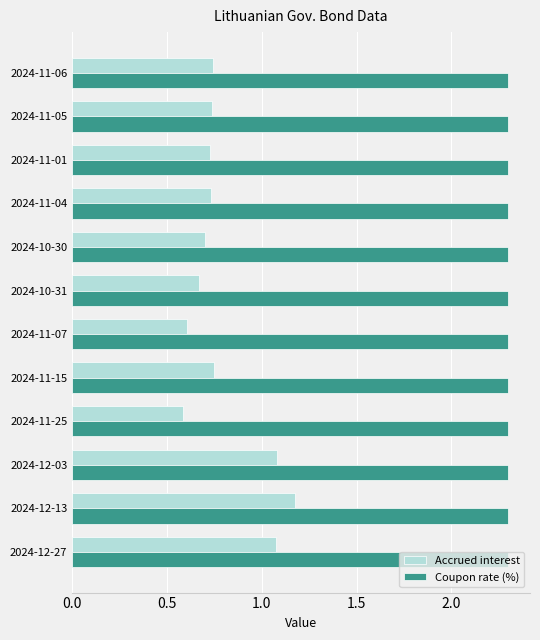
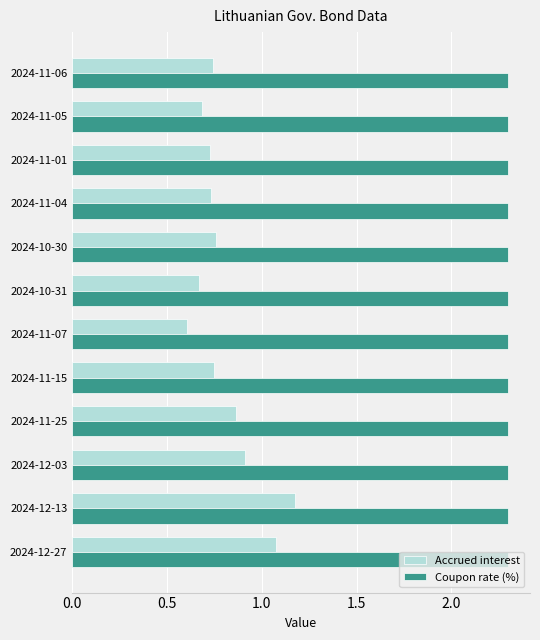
Accrued interest, 2024-11-05: 0.74 -> 0.69
Accrued interest, 2024-10-30: 0.70 -> 0.76
Accrued interest, 2024-11-25: 0.58 -> 0.86
Accrued interest, 2024-12-03: 1.08 -> 0.91
